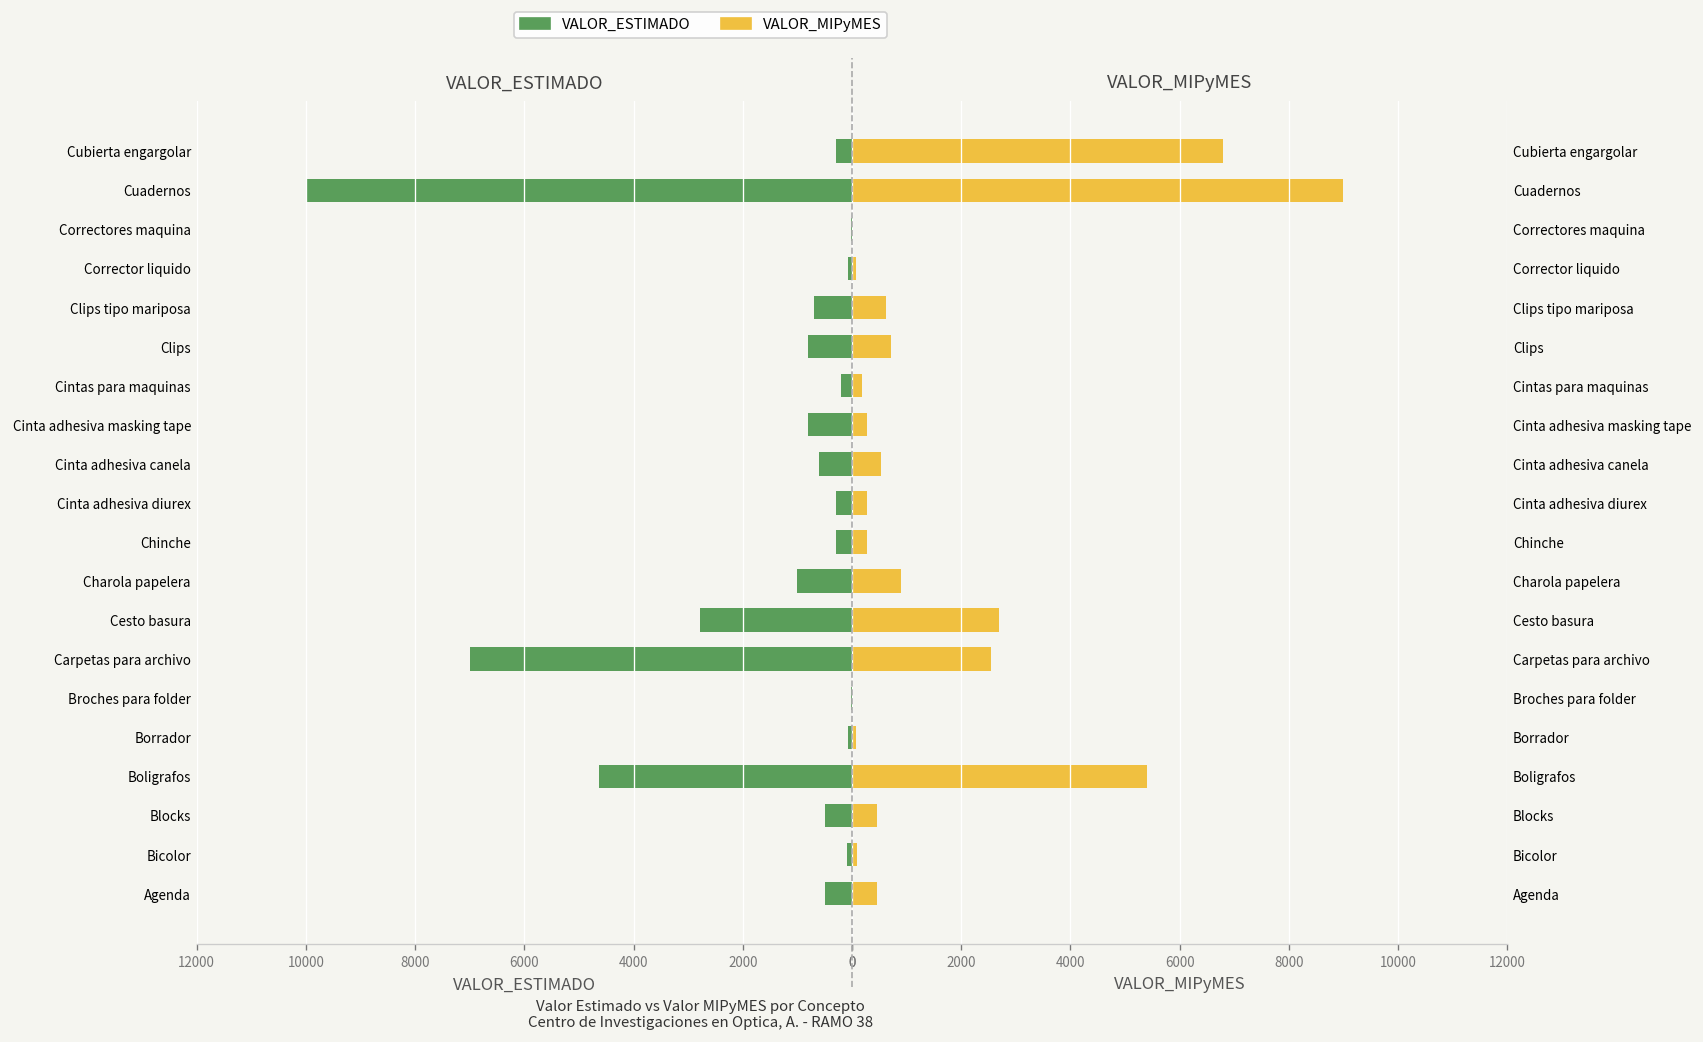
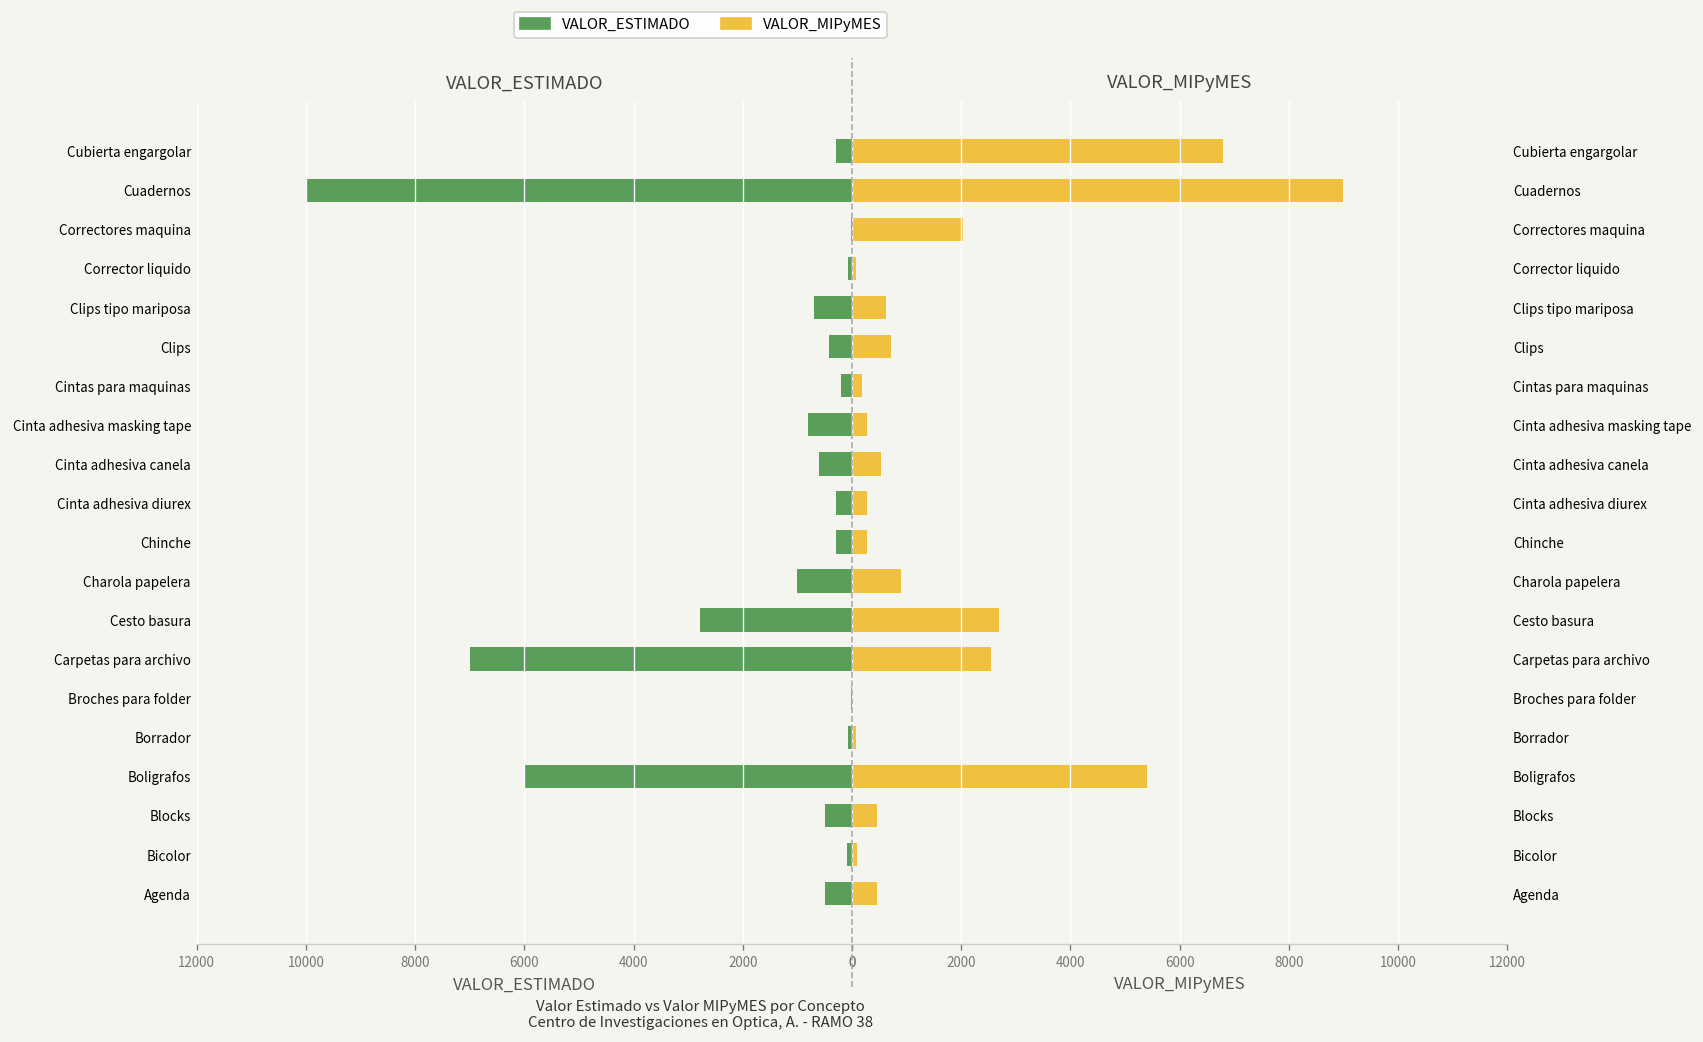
VALOR_ESTIMADO, Clips: 800 -> 400
VALOR_ESTIMADO, Boligrafos: 4600 -> 6000
VALOR_MIPyMES, Correctores maquina: 0 -> 2000
